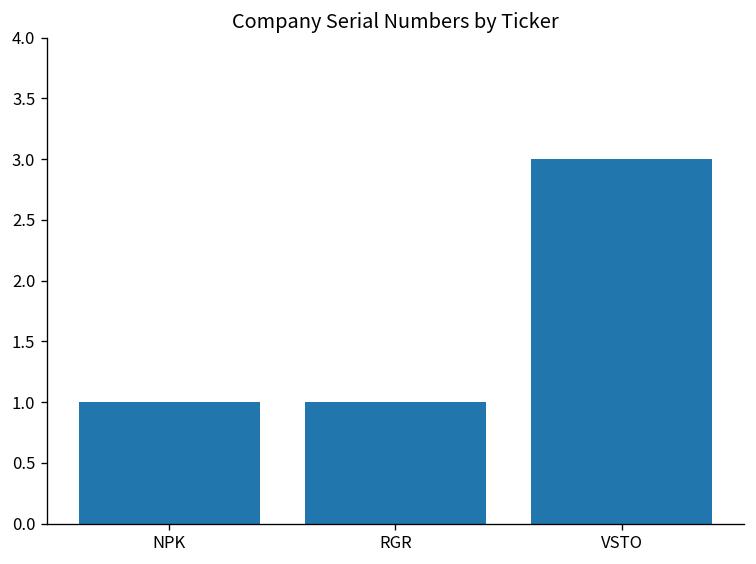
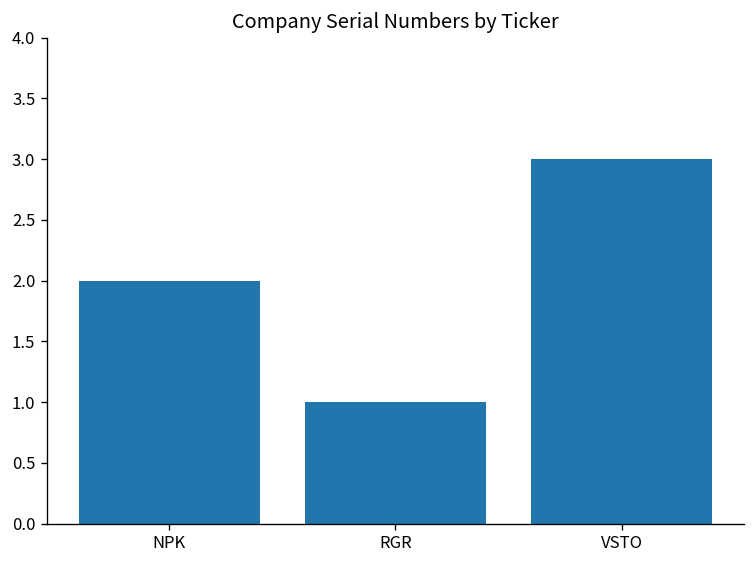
NPK: 1 -> 2
